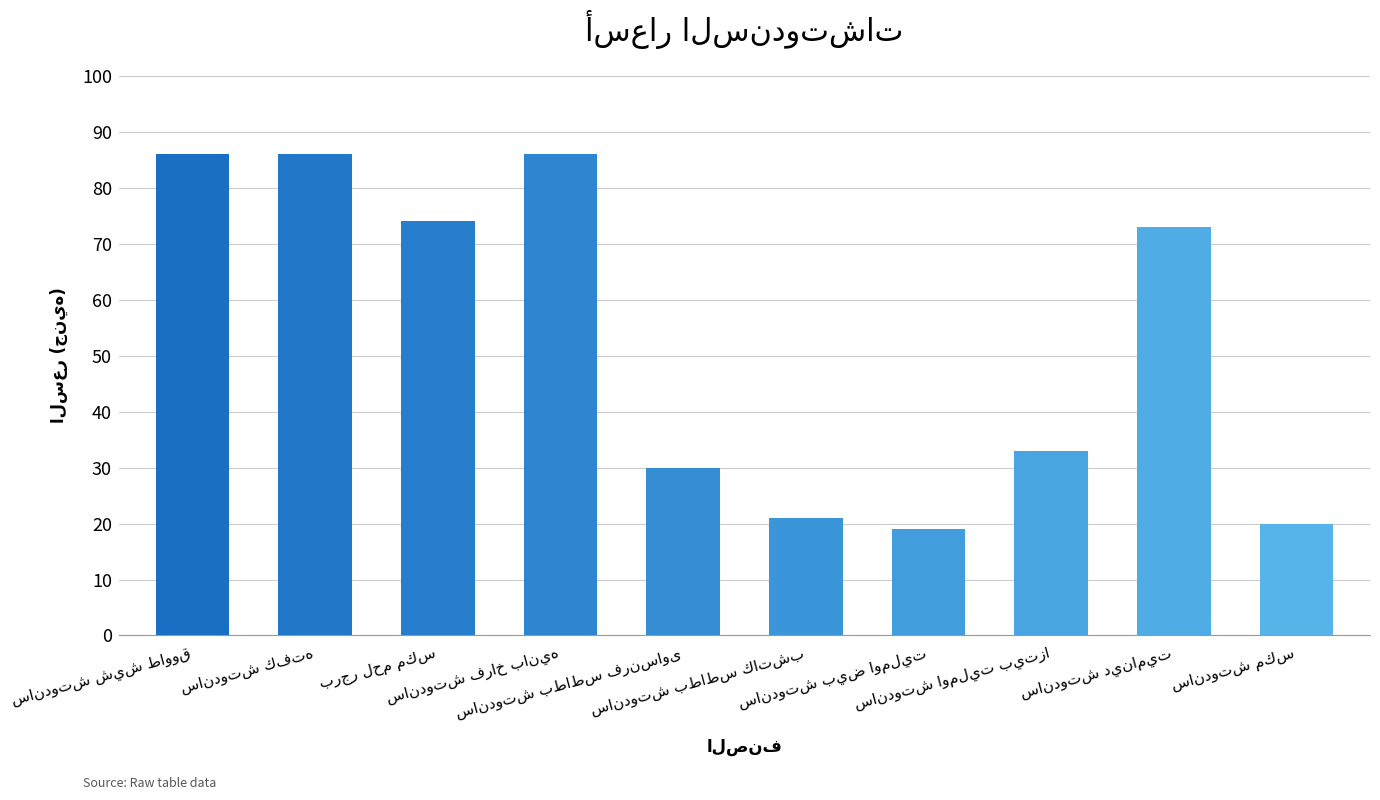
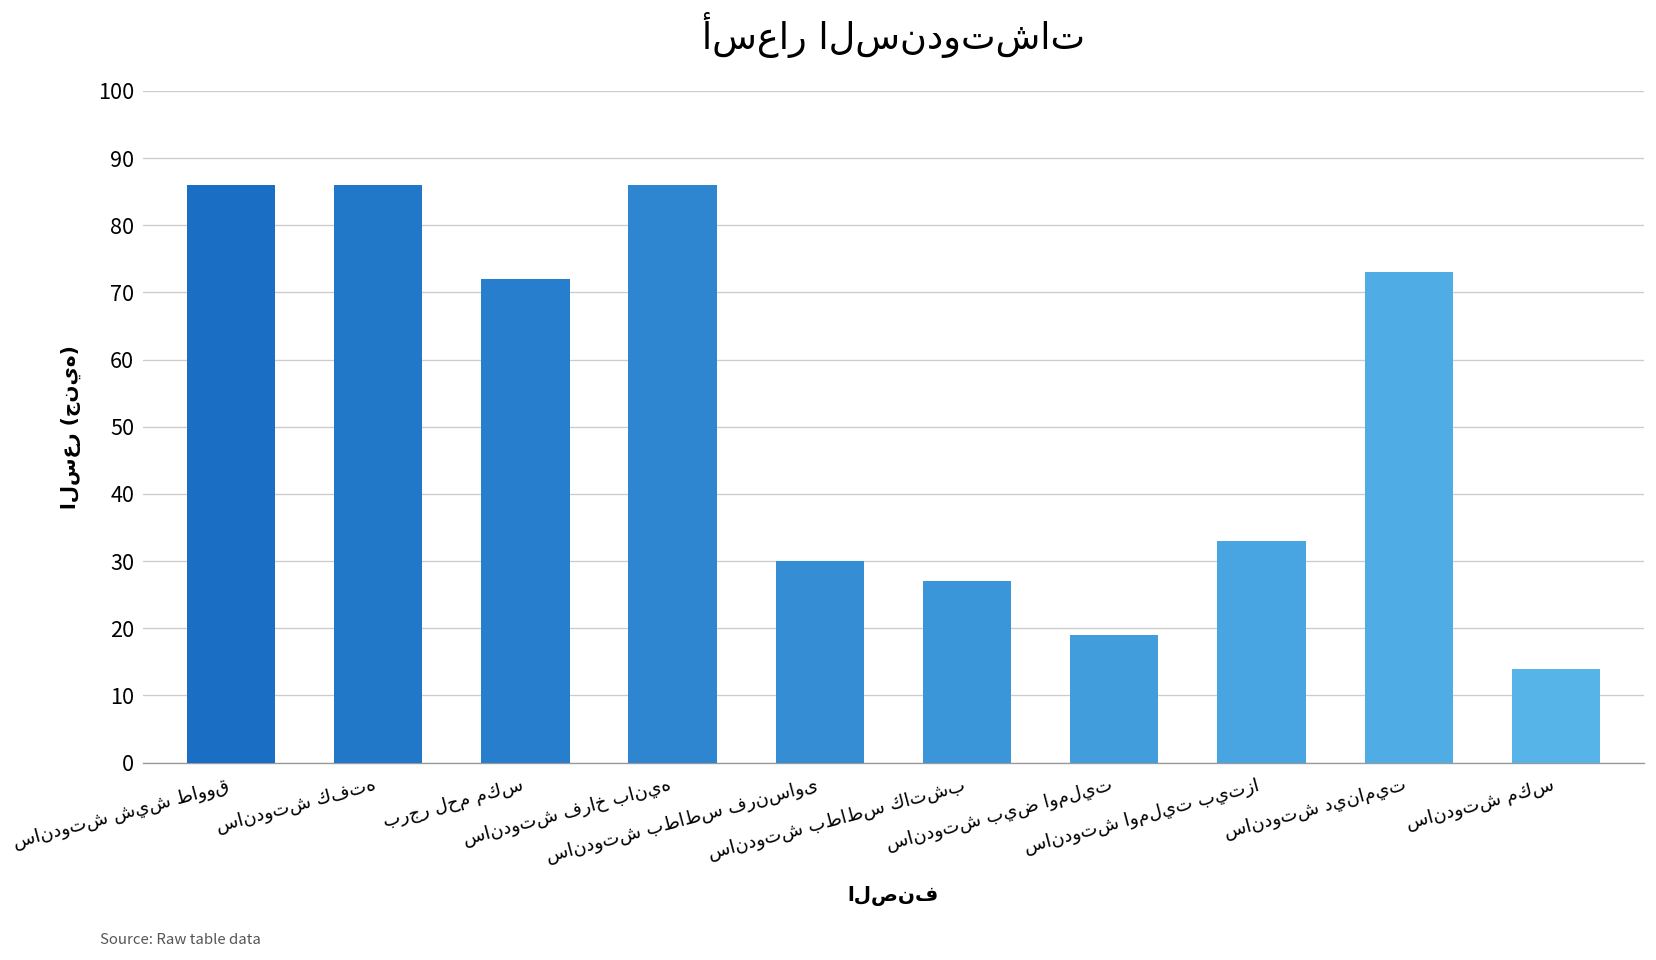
برجر لحم مكس: 74 -> 72
ساندوتش بطاطس كاتشب: 21 -> 27
ساندوتش مكس: 20 -> 14
